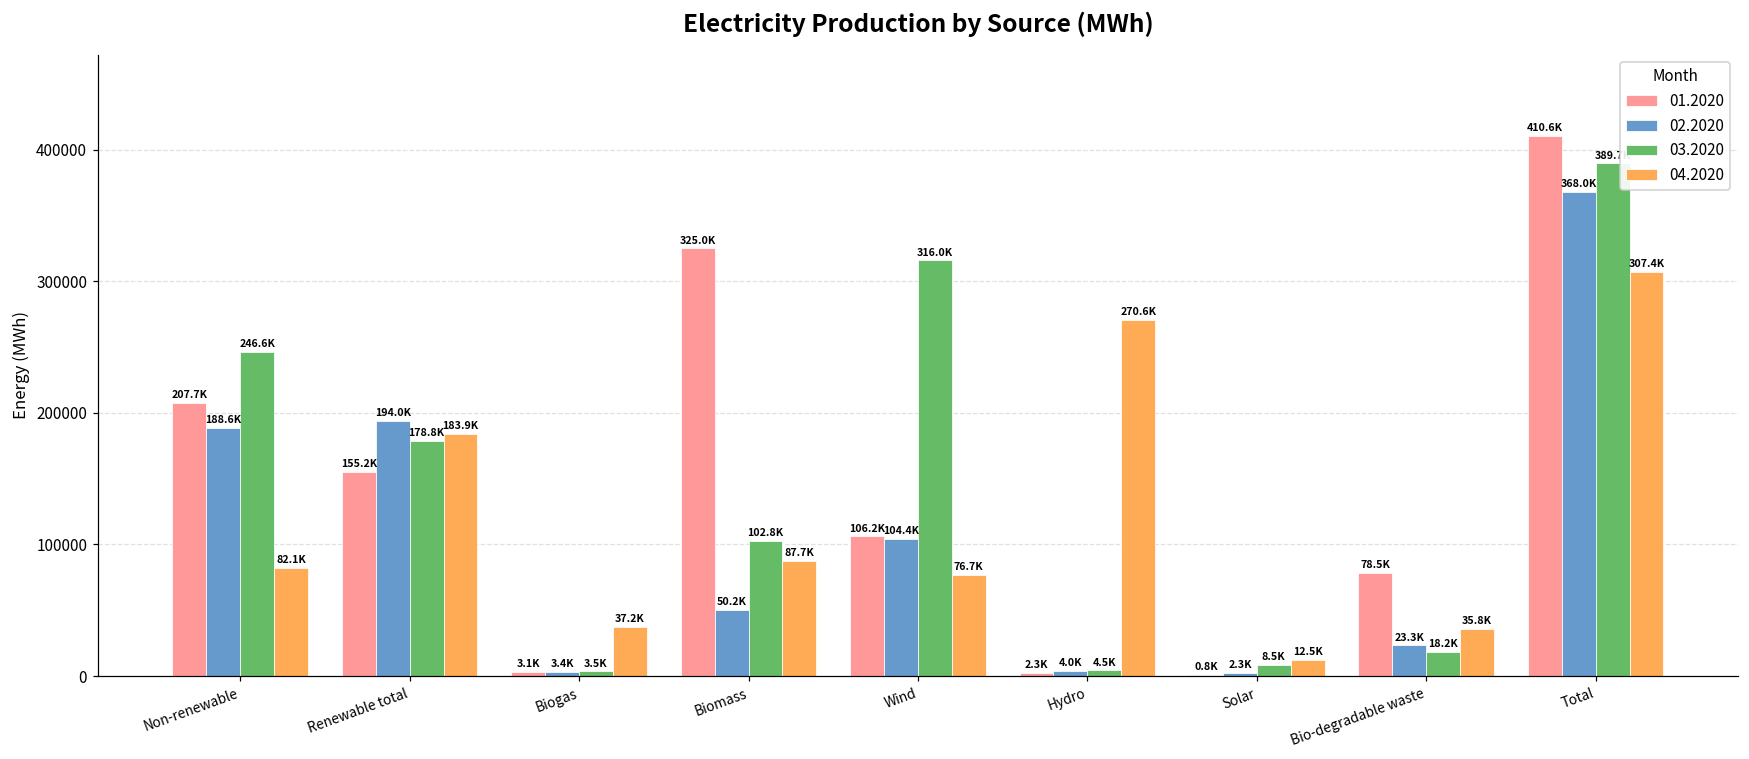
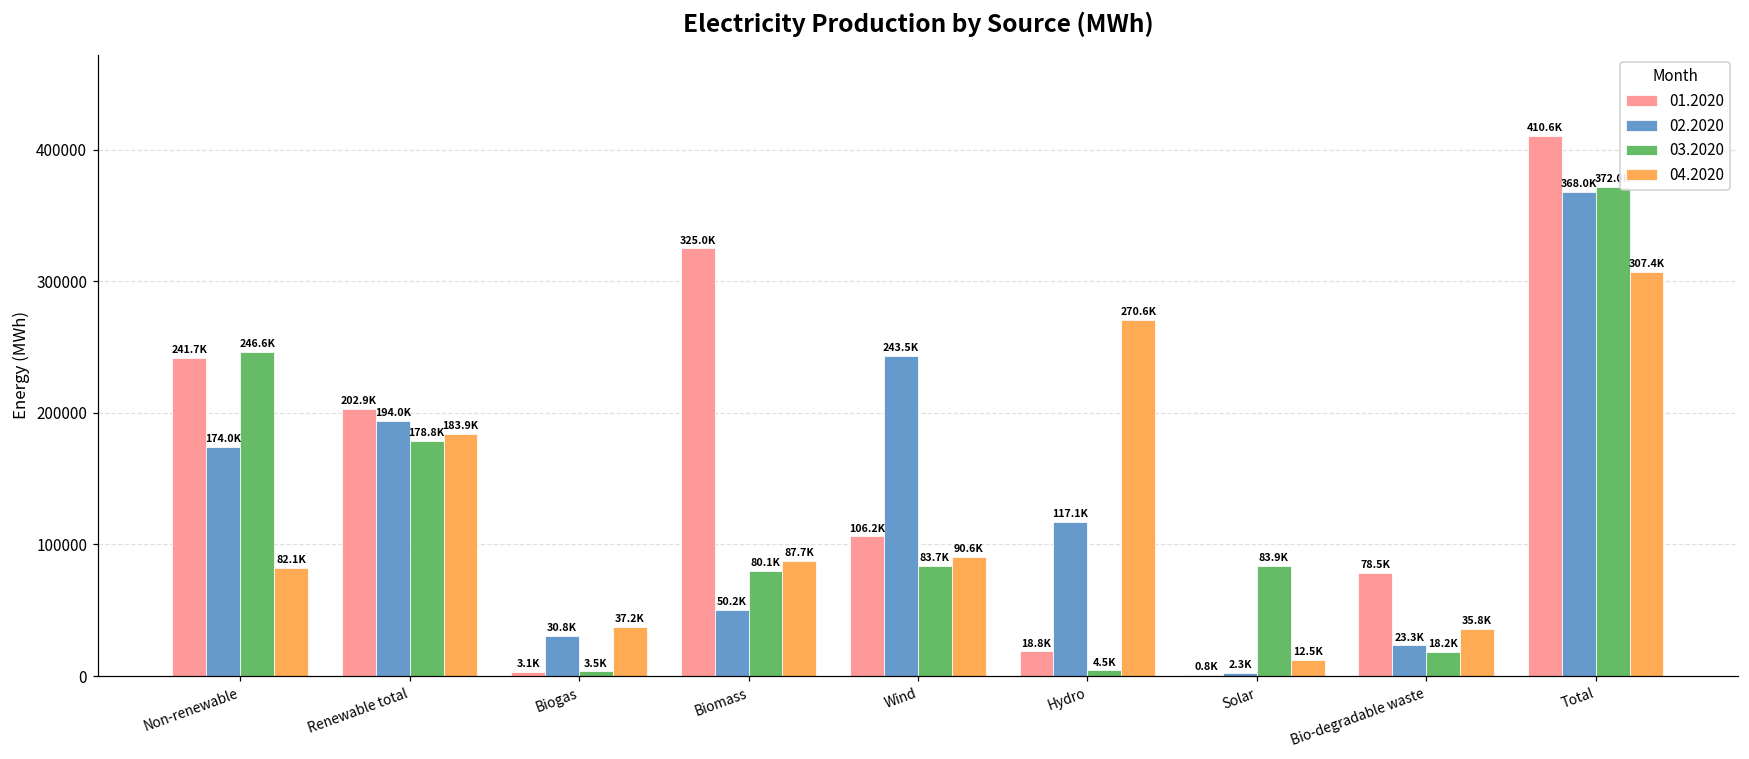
01.2020, Non-renewable: 207.7K -> 241.7K
02.2020, Non-renewable: 188.6K -> 174.0K
01.2020, Renewable total: 155.2K -> 202.9K
02.2020, Biogas: 3.4K -> 30.8K
03.2020, Biomass: 102.8K -> 80.1K
02.2020, Wind: 104.4K -> 243.5K
03.2020, Wind: 316.0K -> 83.7K
04.2020, Wind: 76.7K -> 90.6K
01.2020, Hydro: 2.3K -> 18.8K
02.2020, Hydro: 4.0K -> 117.1K
03.2020, Solar: 8.5K -> 83.9K
03.2020, Total: 390000 -> 372000
